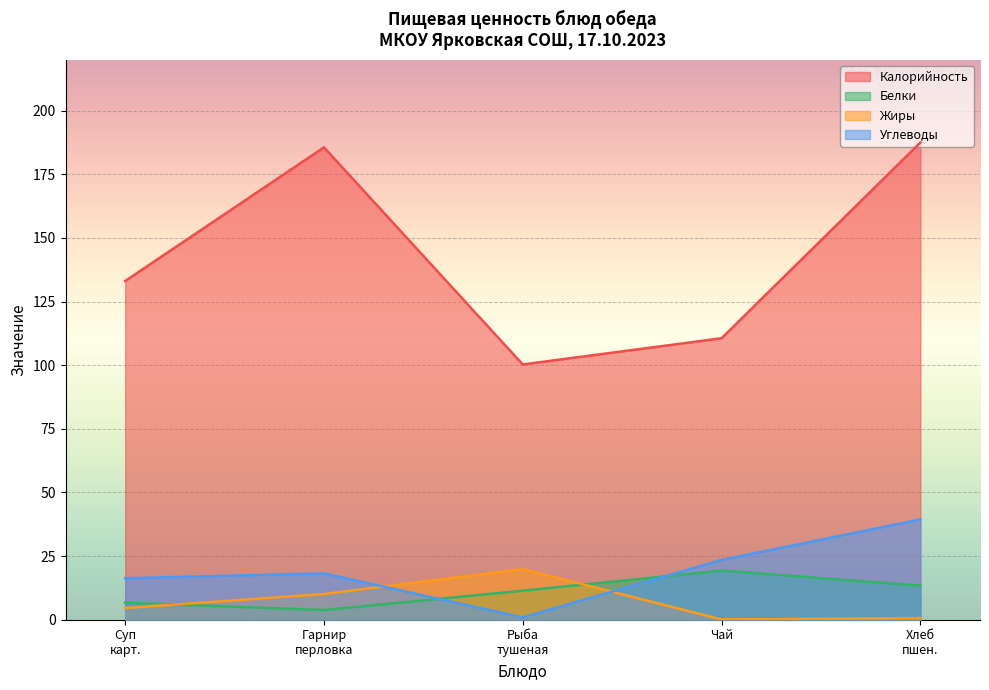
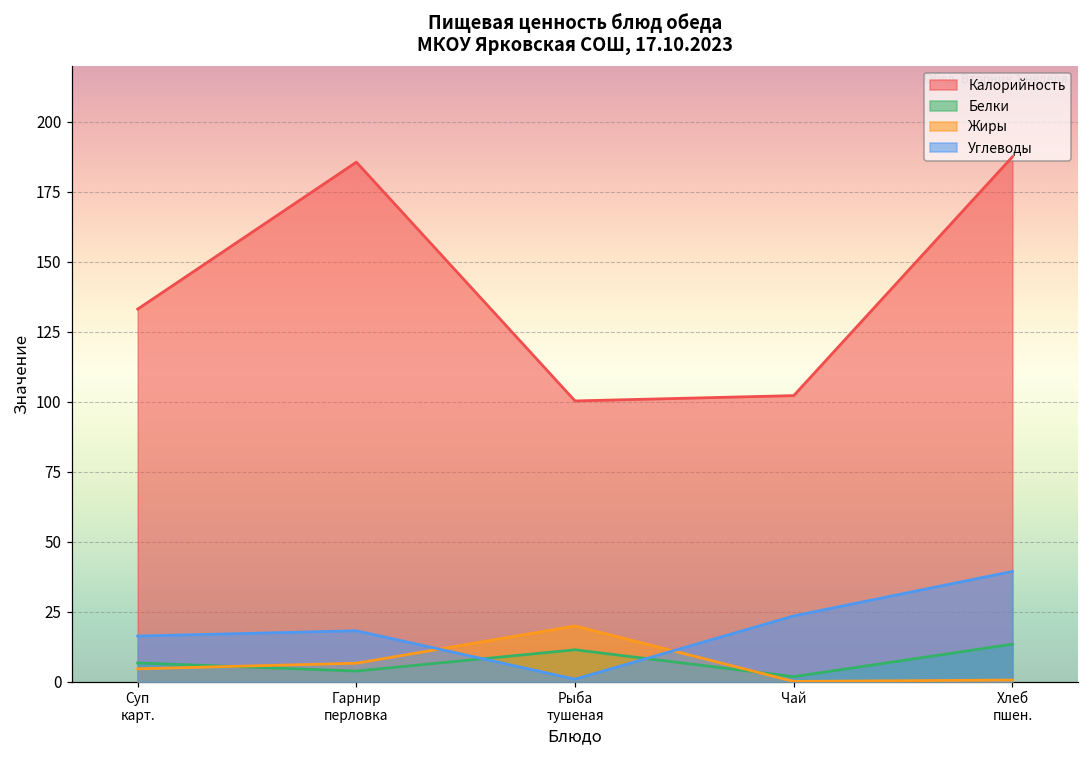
Жиры, Гарнир перловка: 10 -> 7
Калорийность, Чай: 111 -> 102
Белки, Чай: 19 -> 2
